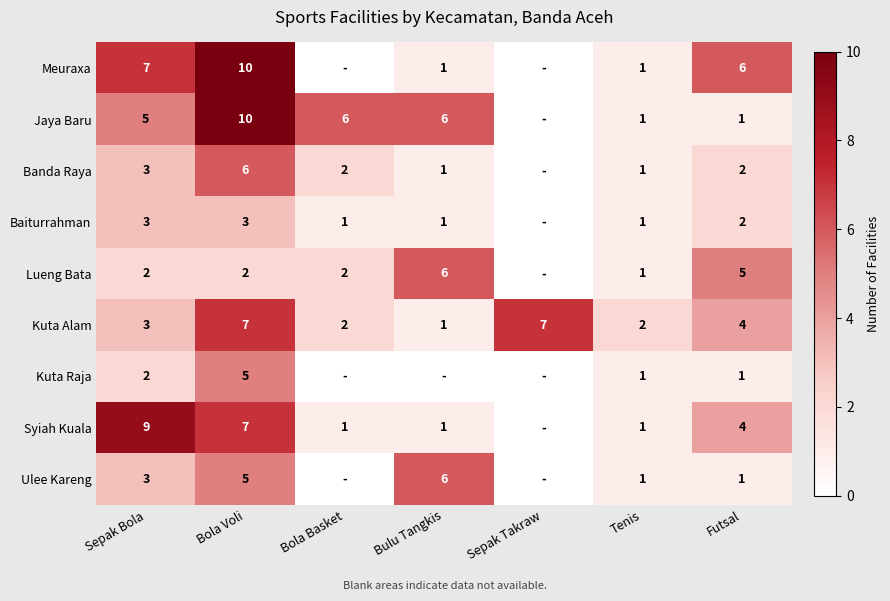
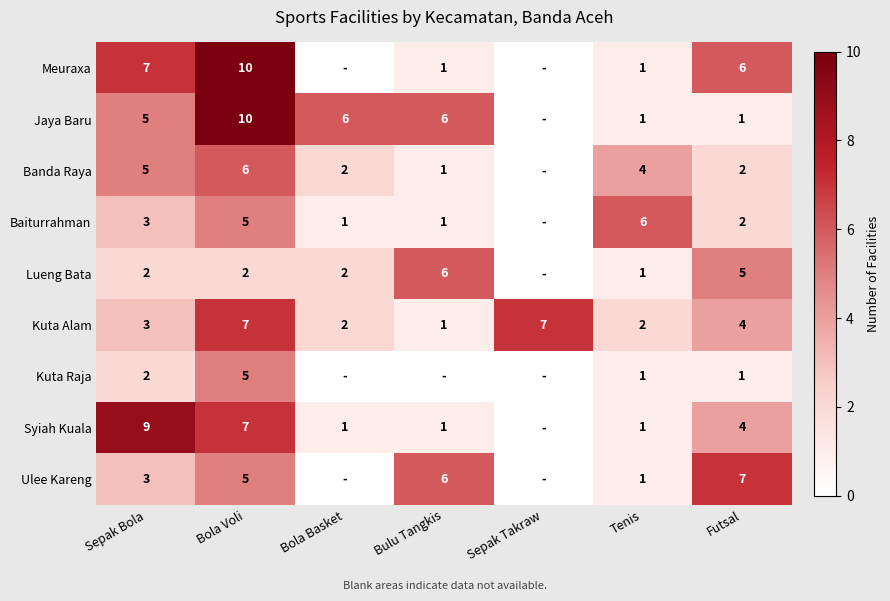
Banda Raya, Sepak Bola: 3 -> 5
Banda Raya, Tenis: 1 -> 4
Baiturrahman, Bola Voli: 3 -> 5
Baiturrahman, Tenis: 1 -> 6
Ulee Kareng, Futsal: 1 -> 7
